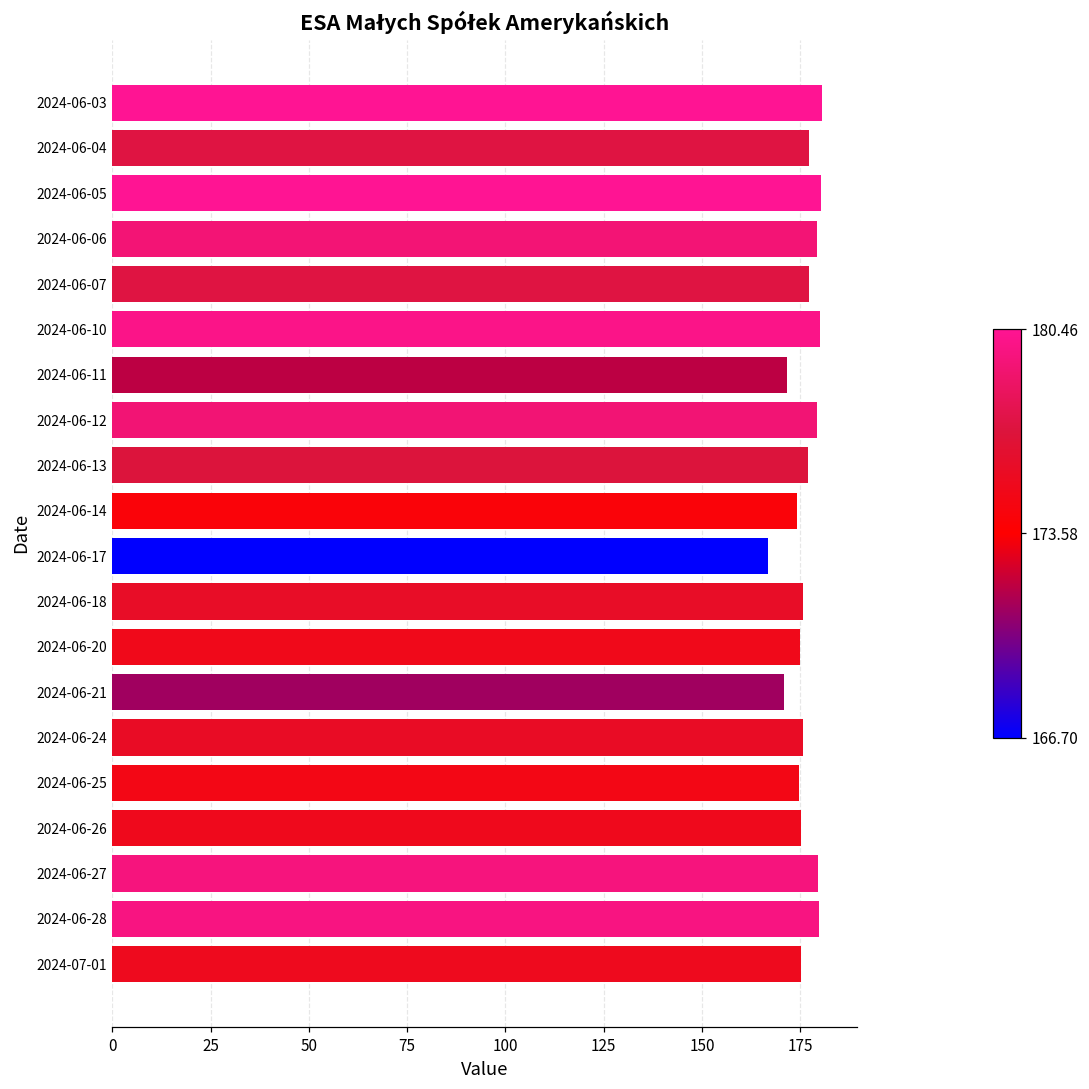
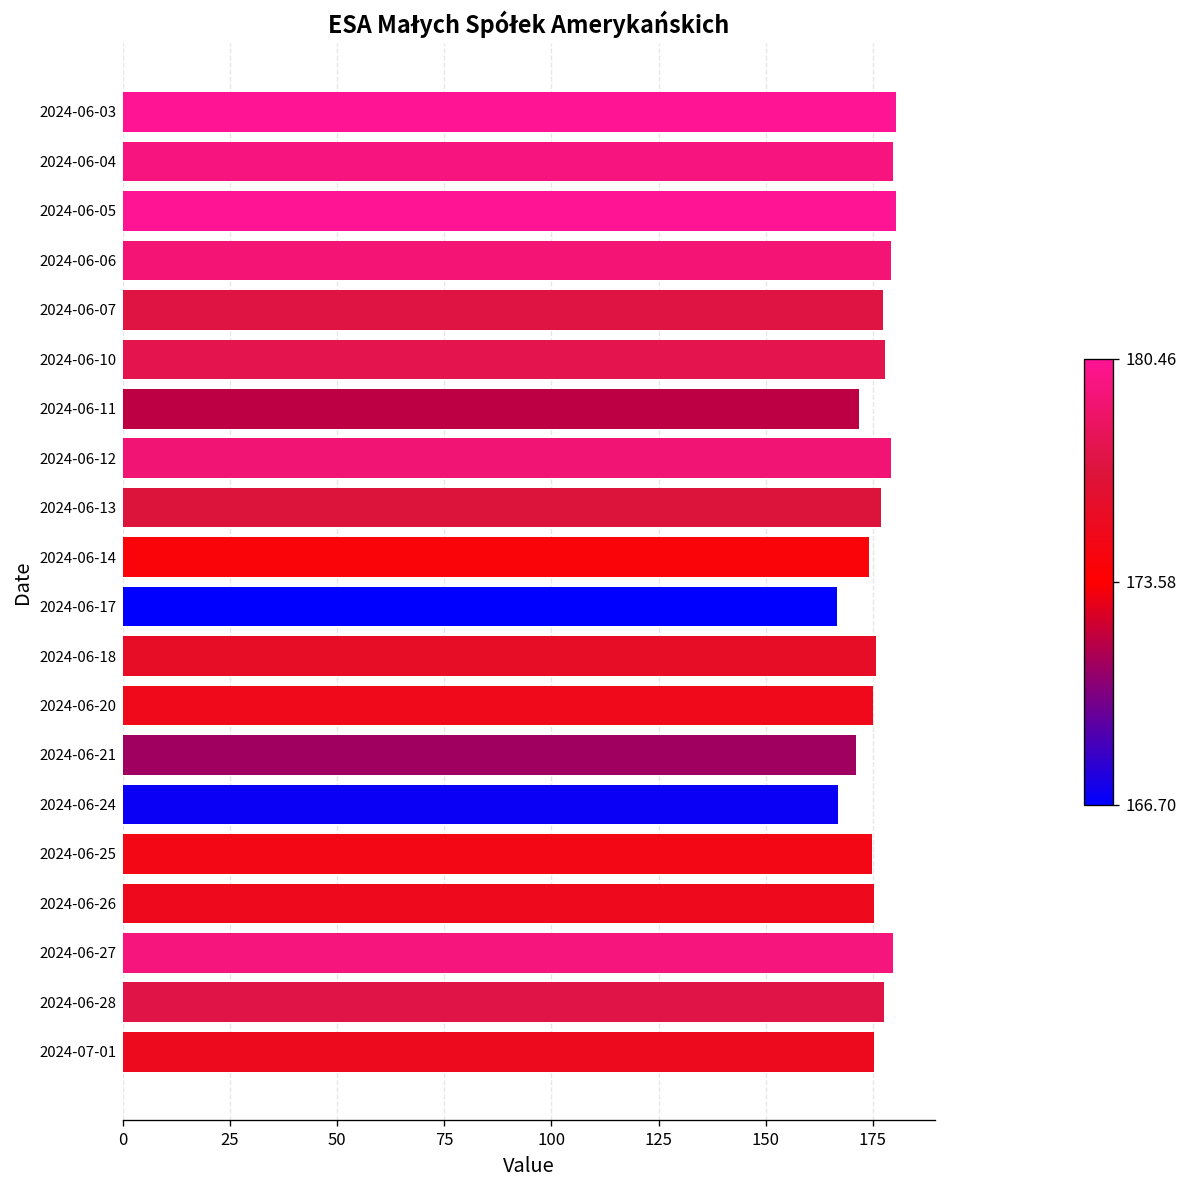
2024-06-04: 177 -> 180
2024-06-10: 180 -> 178
2024-06-24: 176 -> 167
2024-06-28: 180 -> 177
